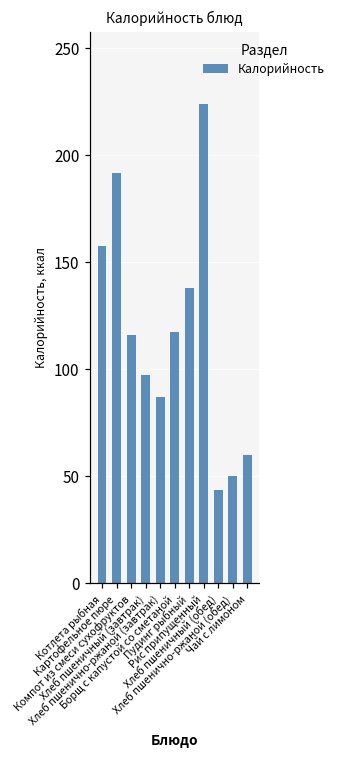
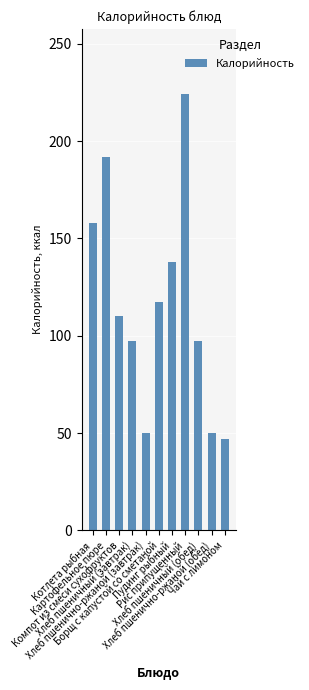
Компот из смеси сухофруктов: 116 -> 110
Хлеб пшенично-ржаной (завтрак): 87 -> 50
Хлеб пшеничный (обед): 44 -> 97
Чай с лимоном: 60 -> 47
